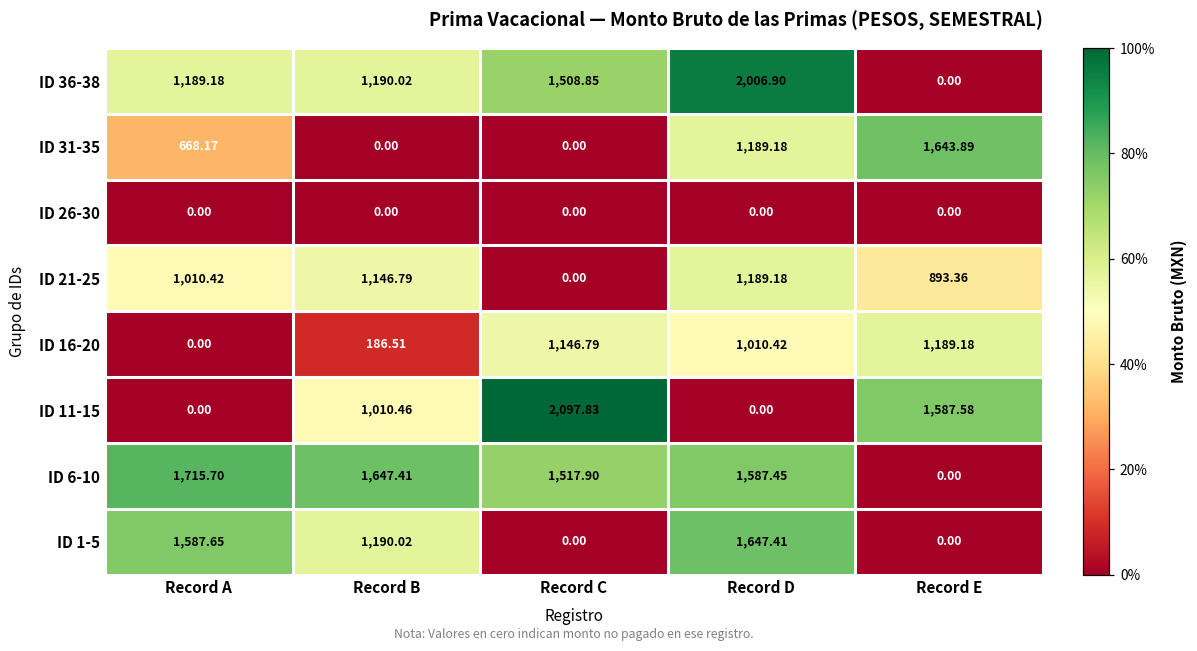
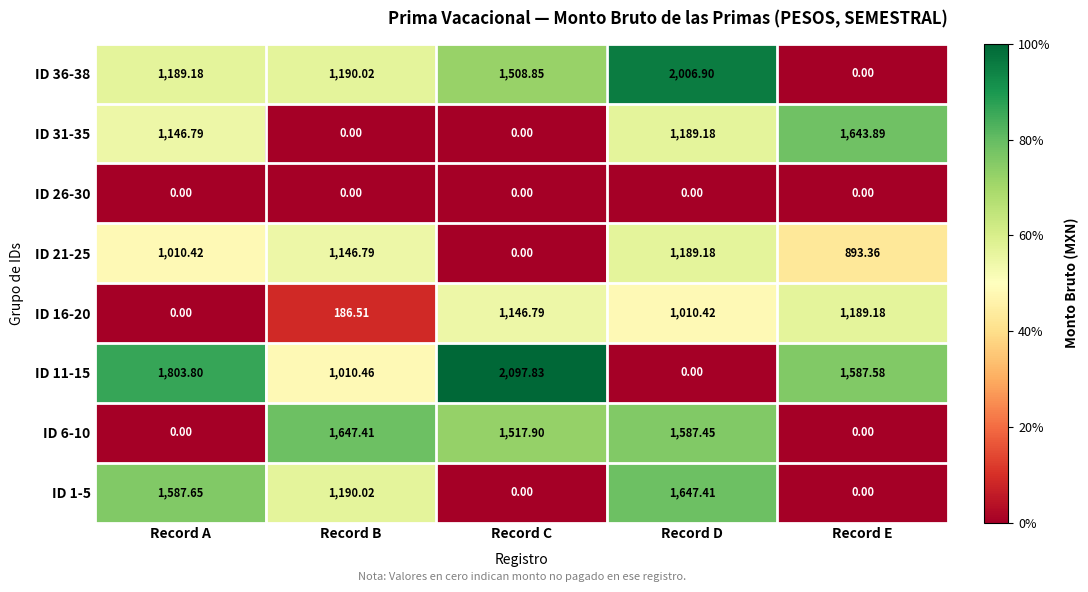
ID 31-35, Record A: 668.17 -> 1,146.79
ID 11-15, Record A: 0.00 -> 1,803.80
ID 6-10, Record A: 1,715.70 -> 0.00
